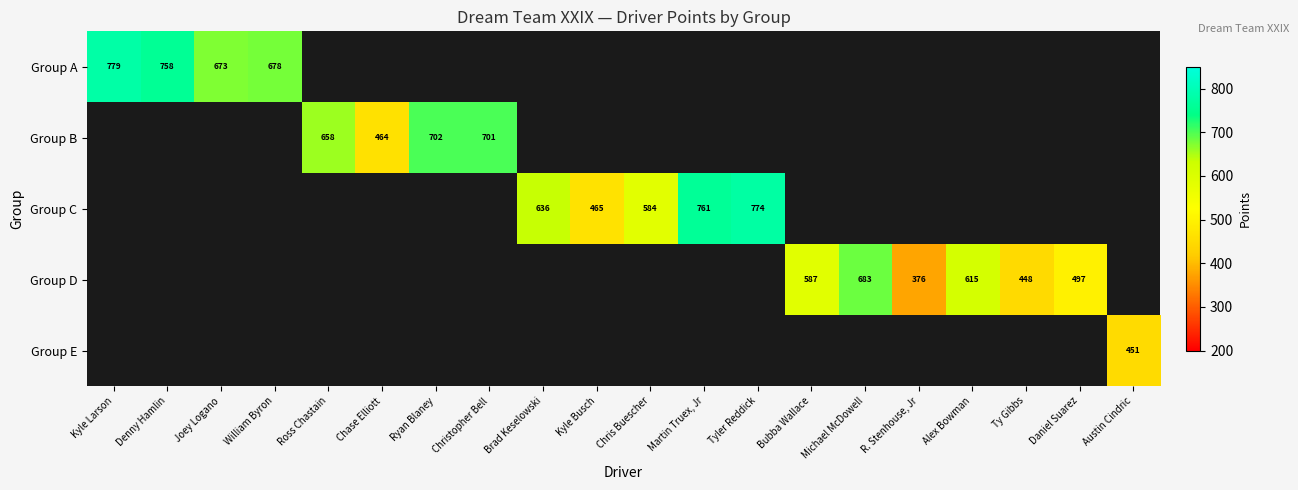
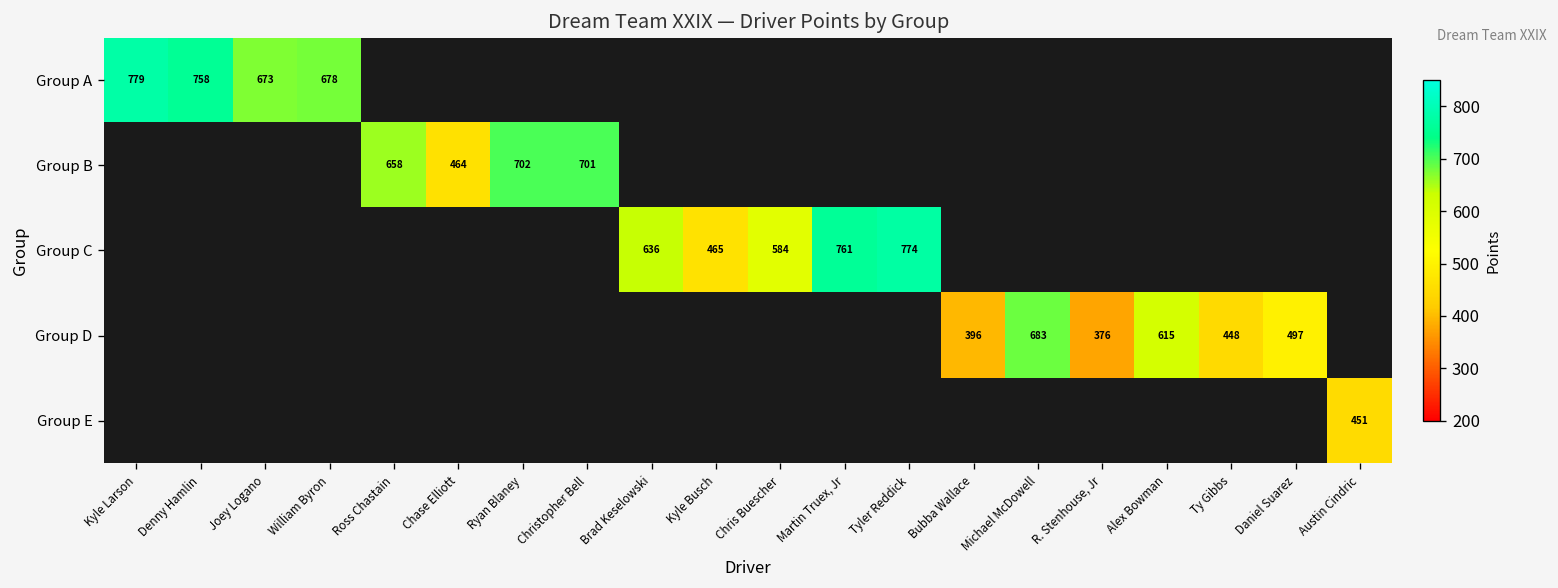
Group D, Bubba Wallace: 587 -> 396
